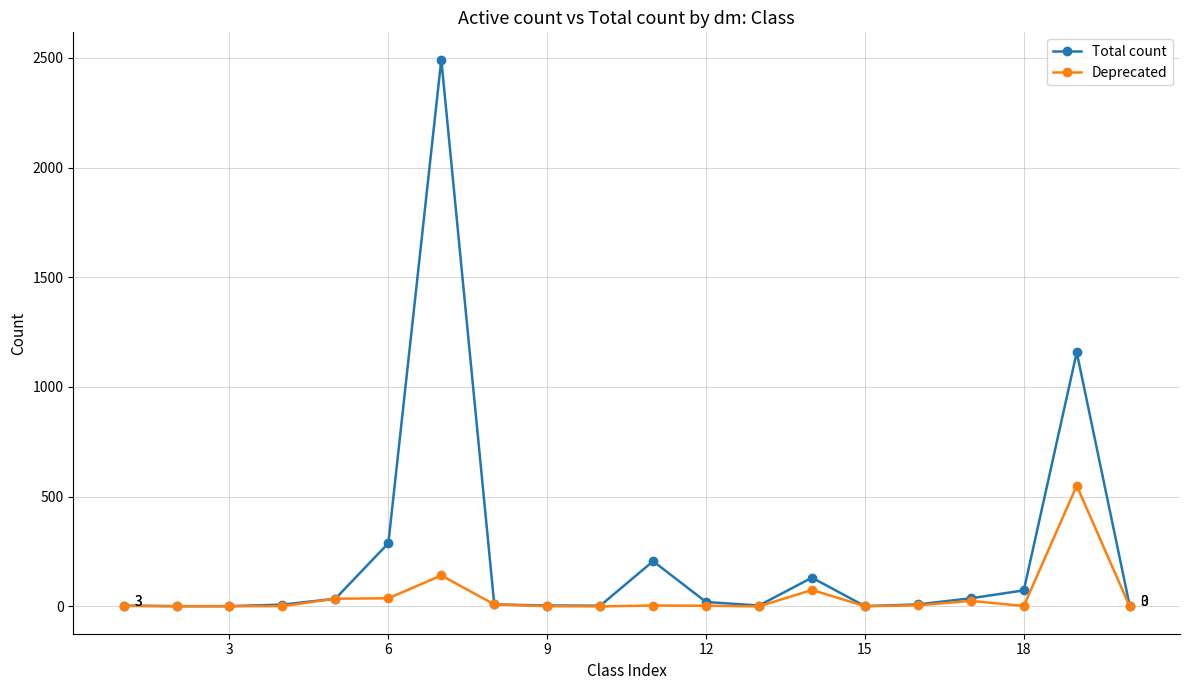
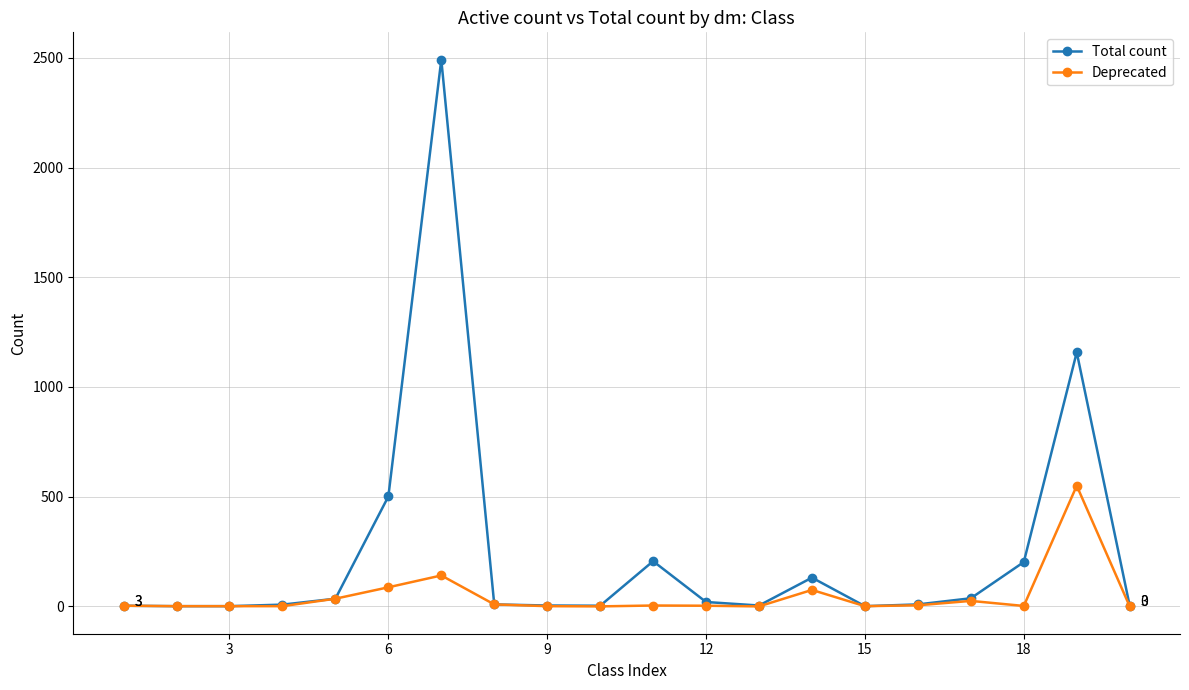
Total count, 6: 290 -> 500
Deprecated, 6: 40 -> 90
Total count, 18: 70 -> 200
